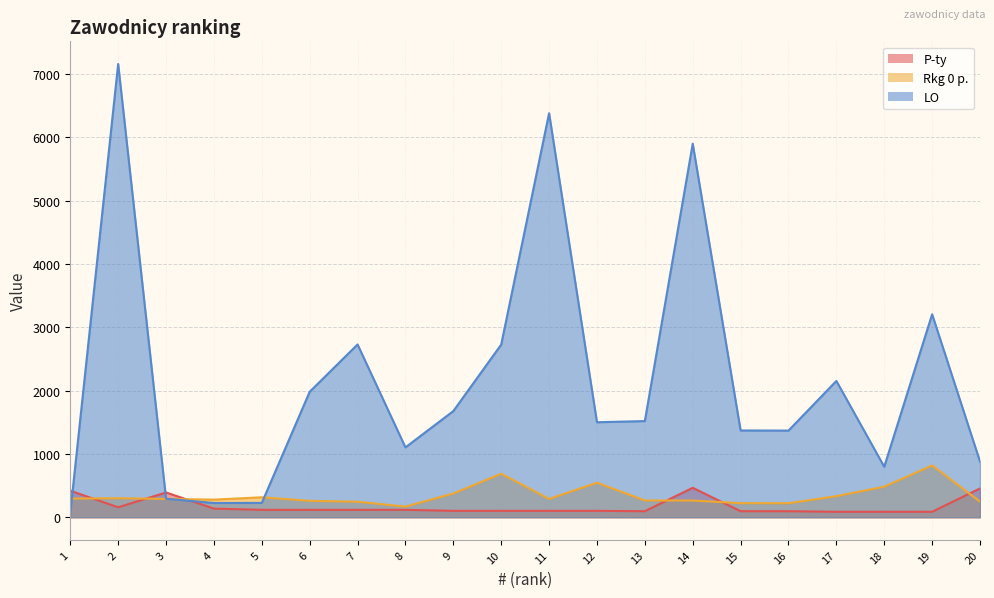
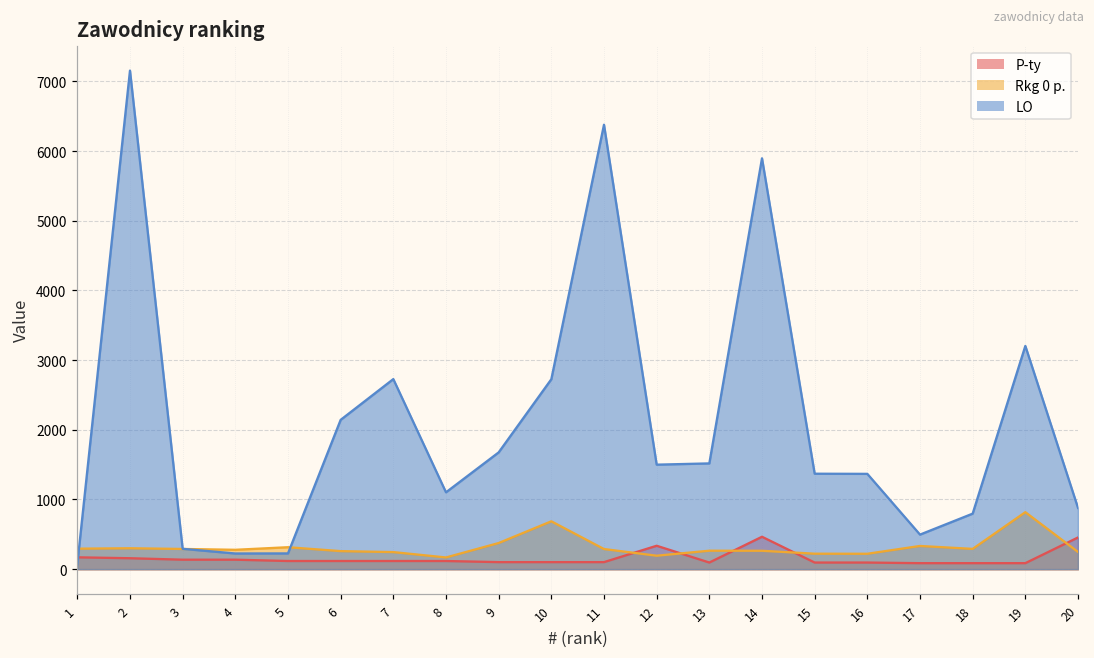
P-ty, 1: 400 -> 200
P-ty, 3: 400 -> 100
LO, 6: 2000 -> 2100
P-ty, 12: 100 -> 300
Rkg 0 p., 12: 500 -> 200
LO, 17: 2200 -> 500
Rkg 0 p., 18: 500 -> 300
